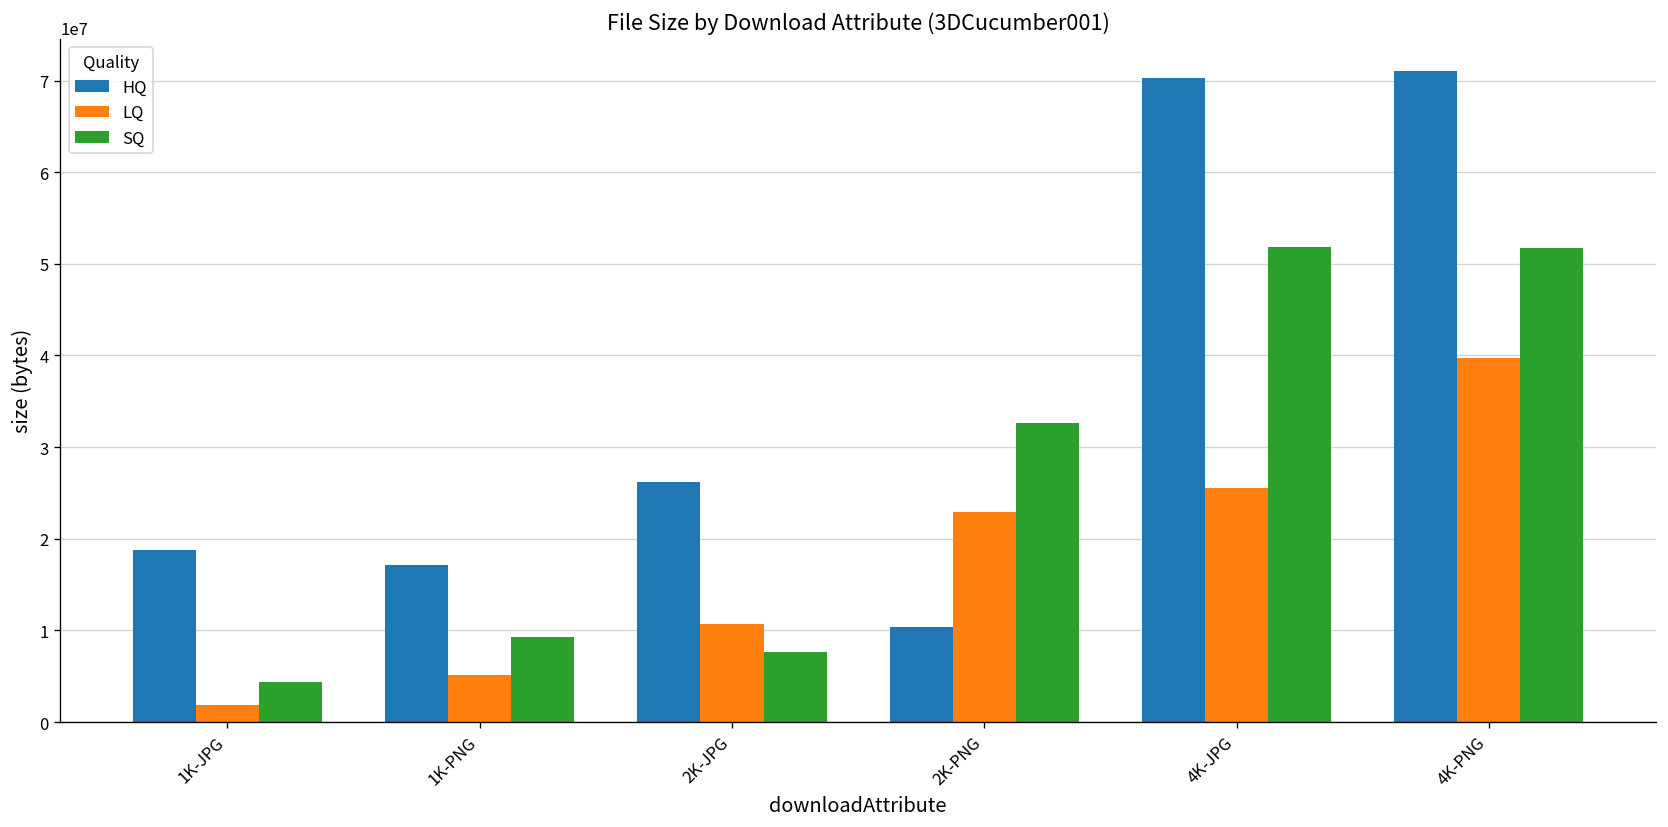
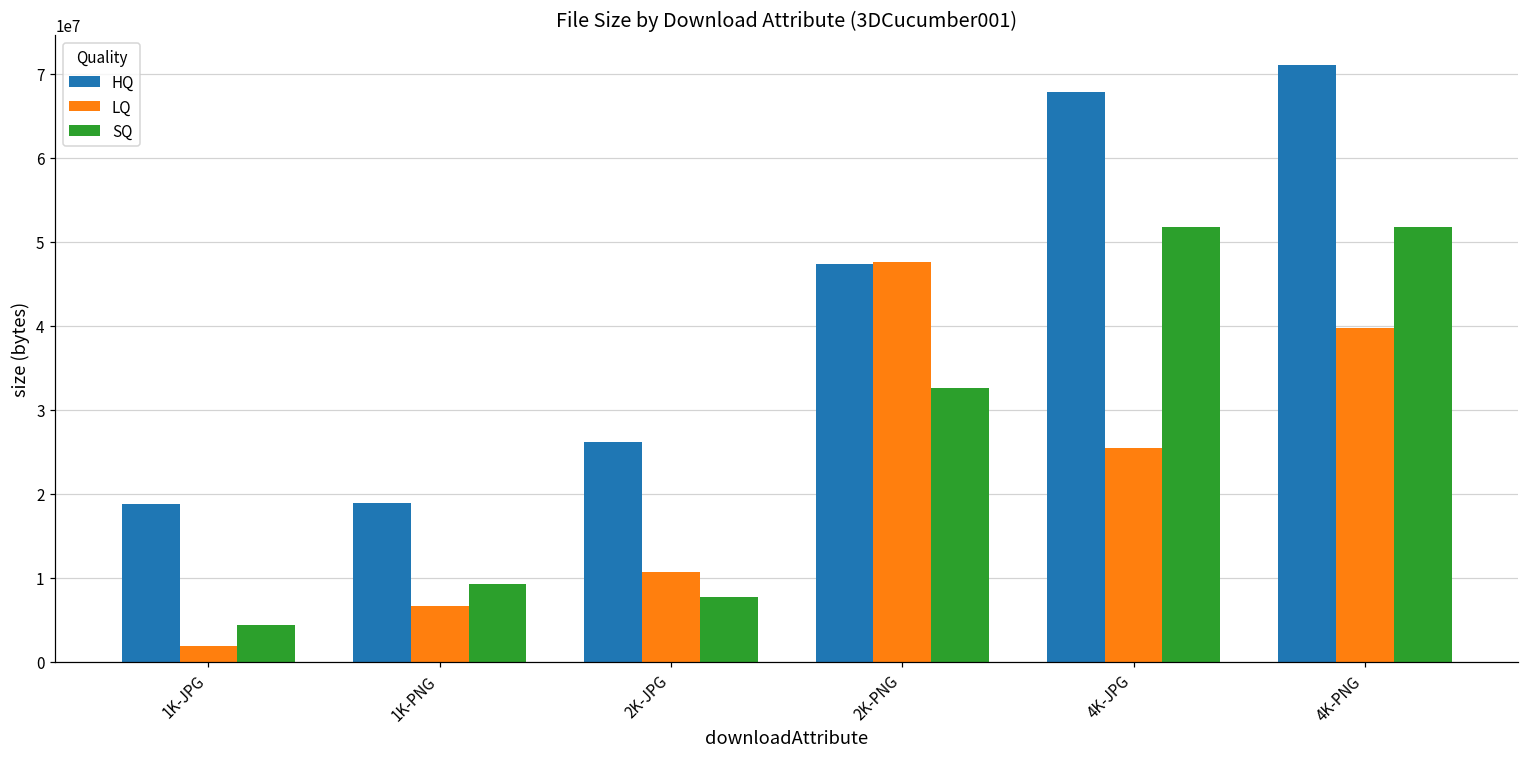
HQ, 1K-PNG: 17000000 -> 19000000
LQ, 1K-PNG: 5000000 -> 7000000
HQ, 2K-PNG: 10000000 -> 47000000
LQ, 2K-PNG: 23000000 -> 48000000
HQ, 4K-JPG: 70000000 -> 68000000
